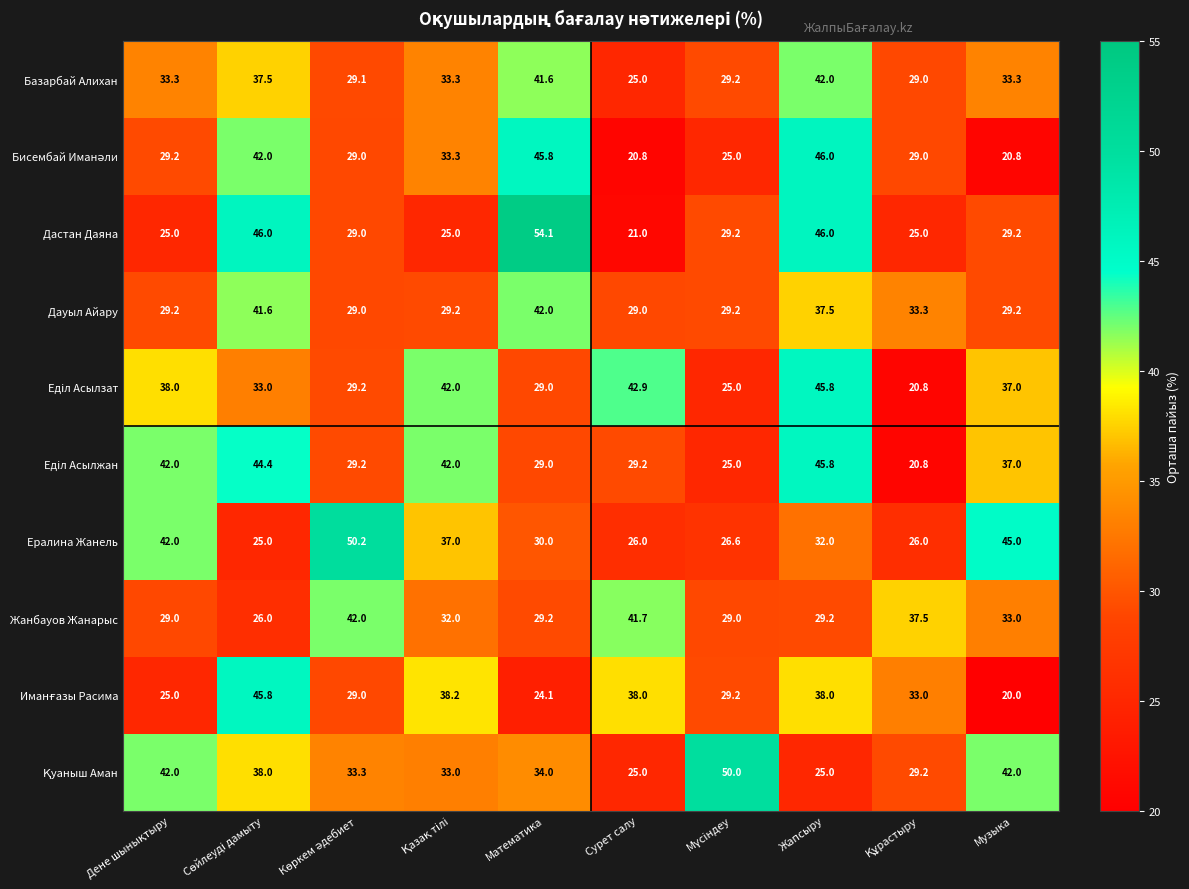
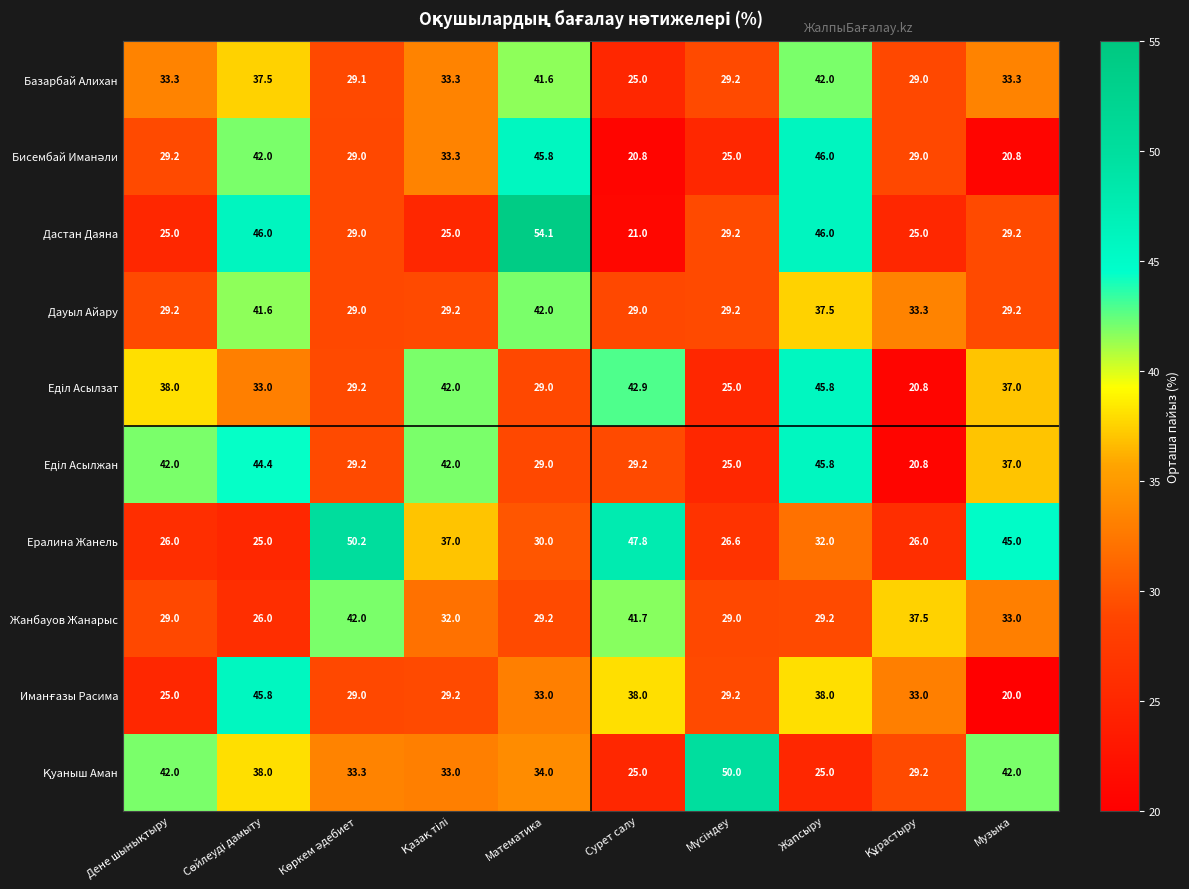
Ералина Жанель, Дене шынықтыру: 42.0 -> 26.0
Ералина Жанель, Сурет салу: 26.0 -> 47.8
Иманғазы Расима, Қазақ тілі: 38.2 -> 29.2
Иманғазы Расима, Математика: 24.1 -> 33.0
